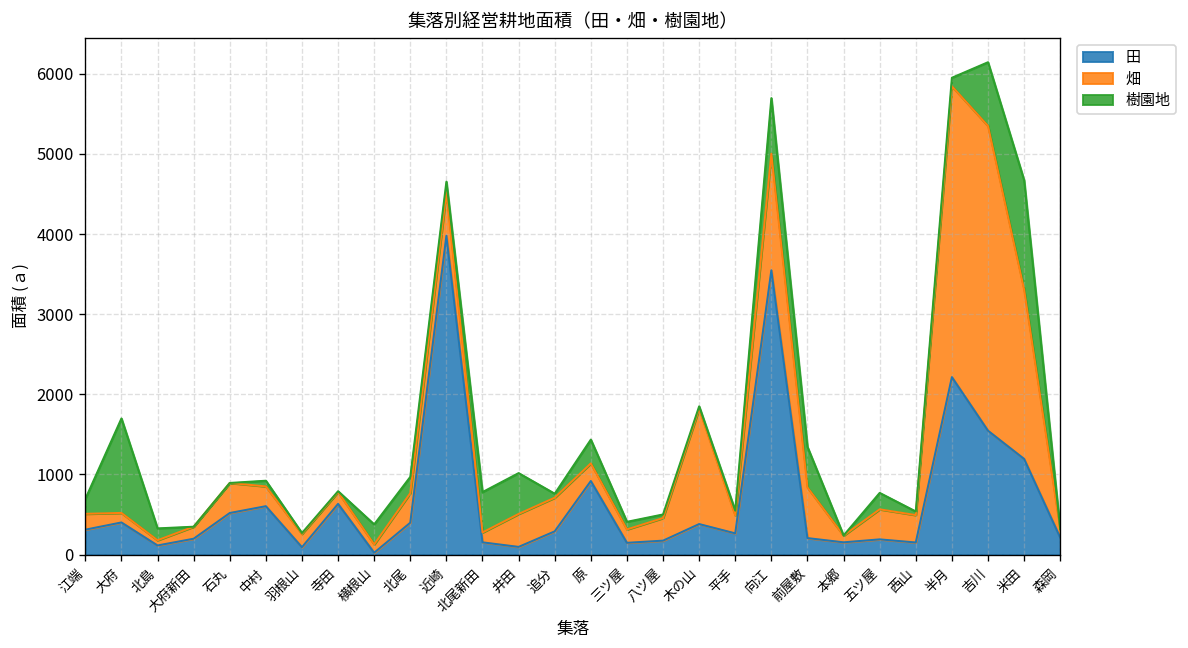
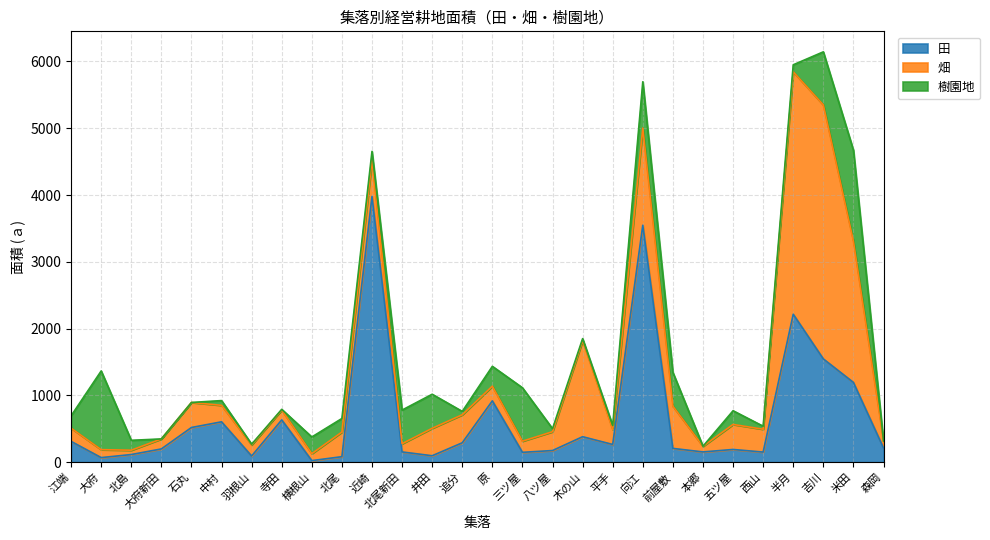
田, 大府: 400 -> 100
田, 北尾: 400 -> 100
樹園地, 三ツ屋: 100 -> 800
